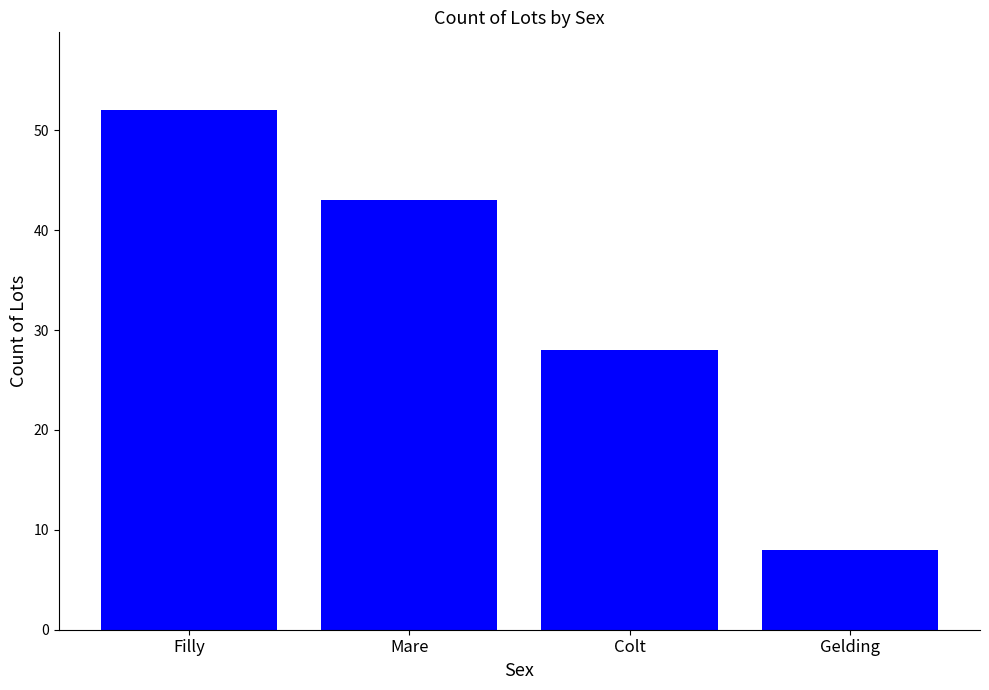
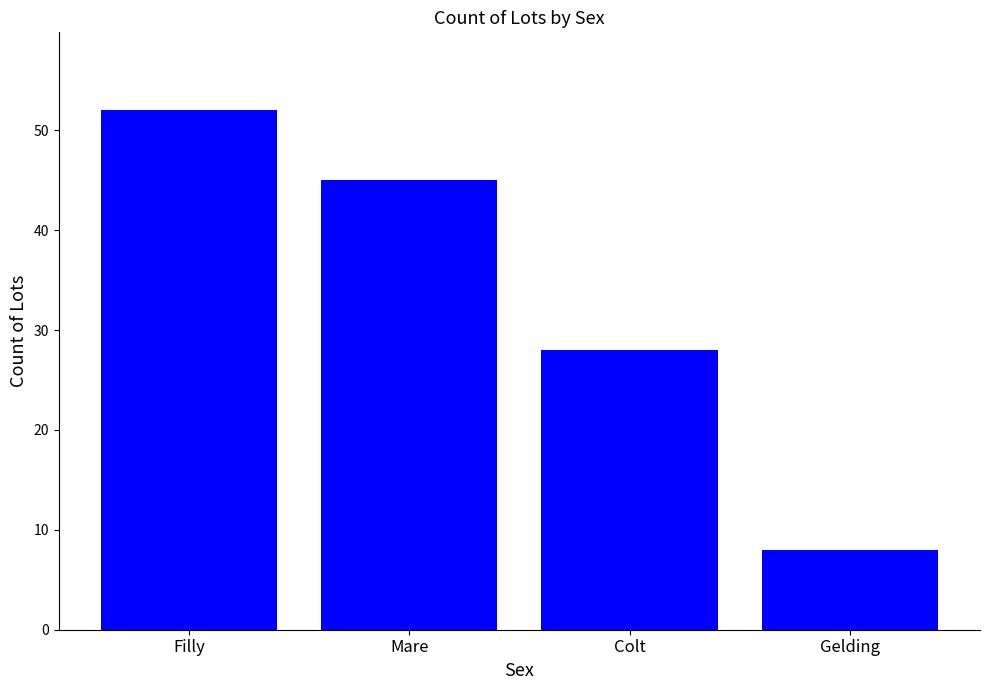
Mare: 43 -> 45
